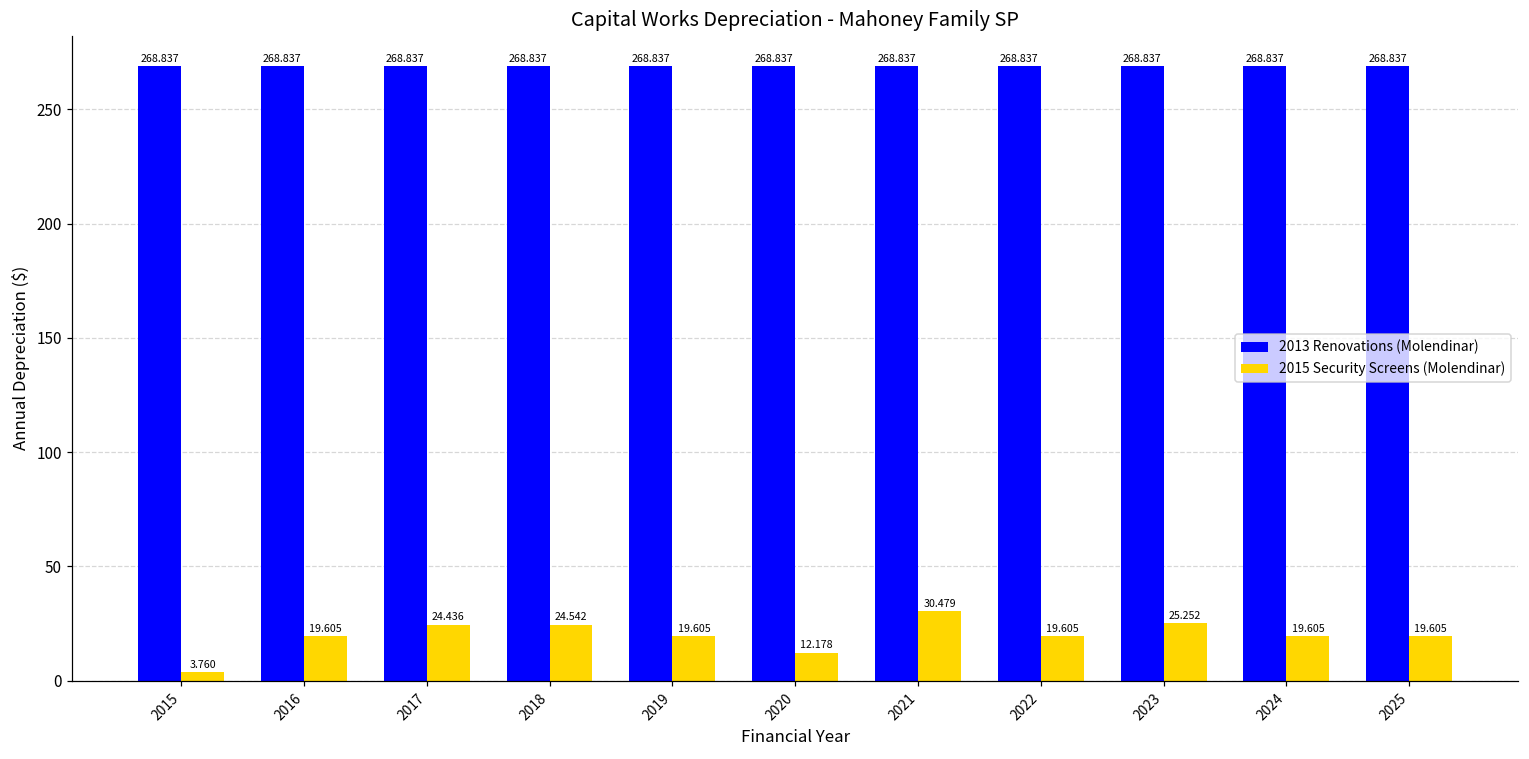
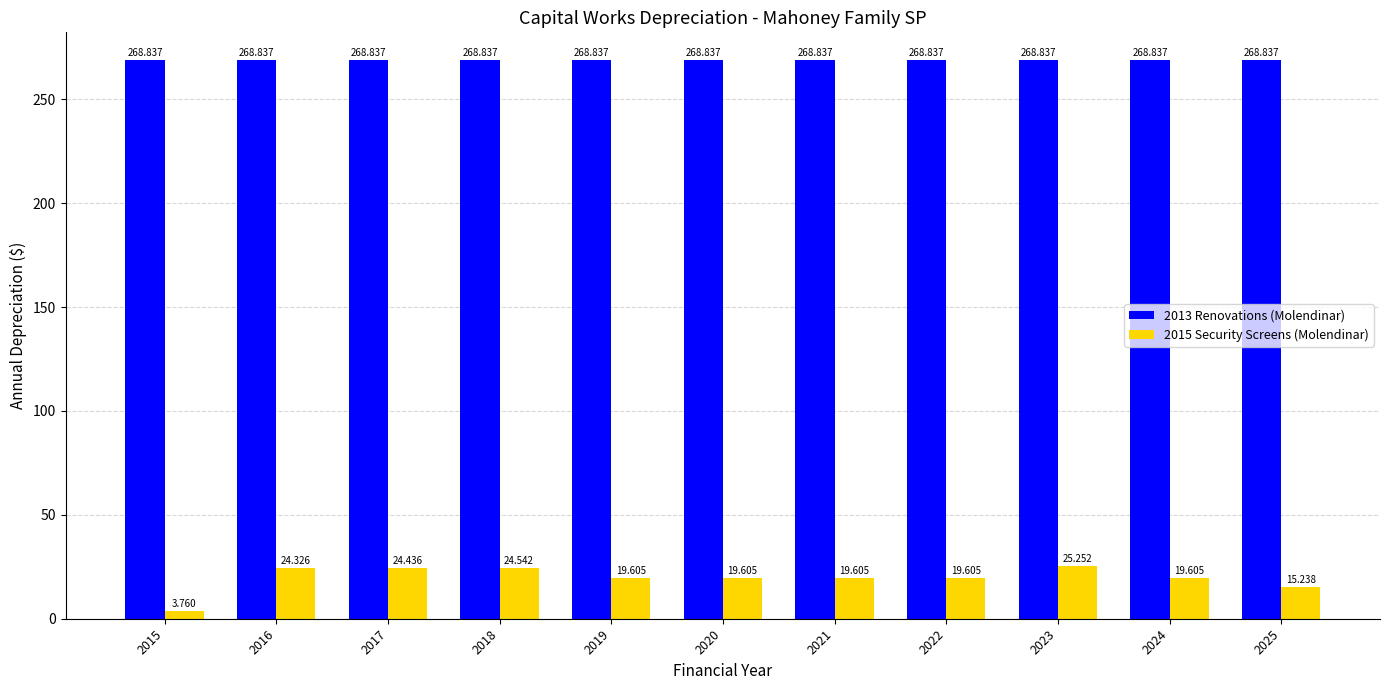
2015 Security Screens (Molendinar), 2016: 19.605 -> 24.326
2015 Security Screens (Molendinar), 2020: 12.178 -> 19.605
2015 Security Screens (Molendinar), 2021: 30.479 -> 19.605
2015 Security Screens (Molendinar), 2025: 19.605 -> 15.238
